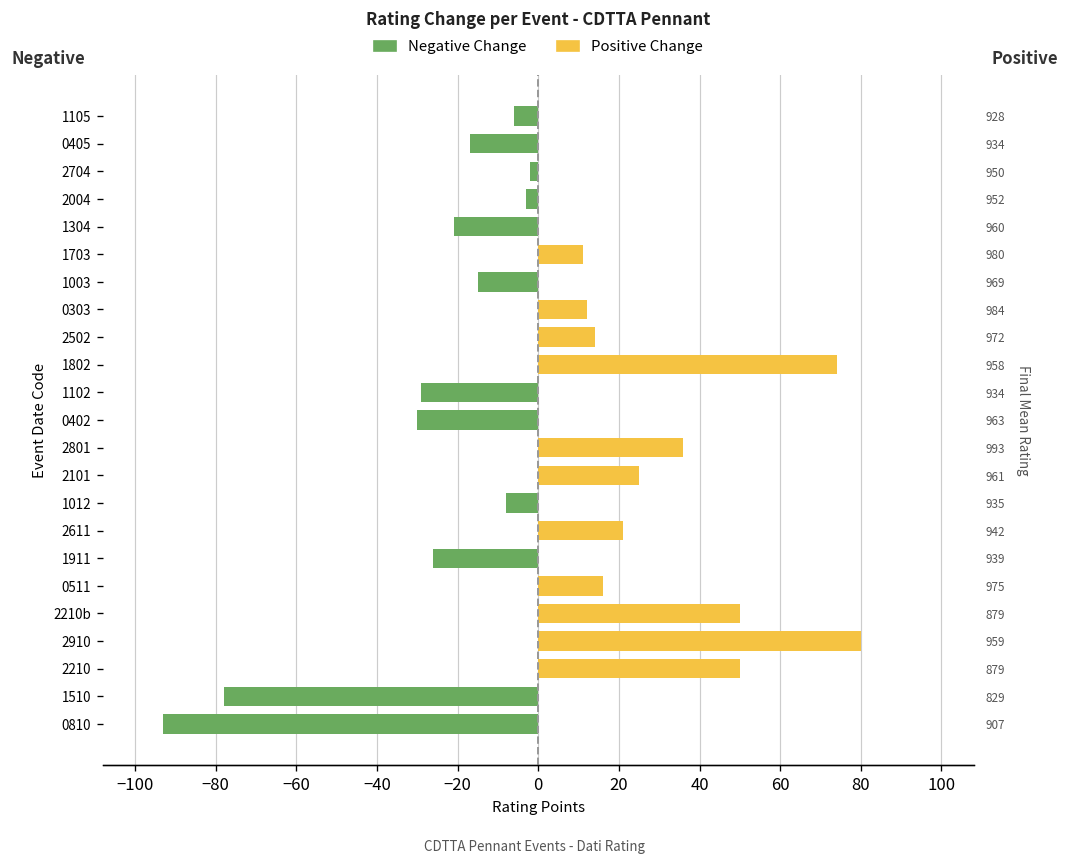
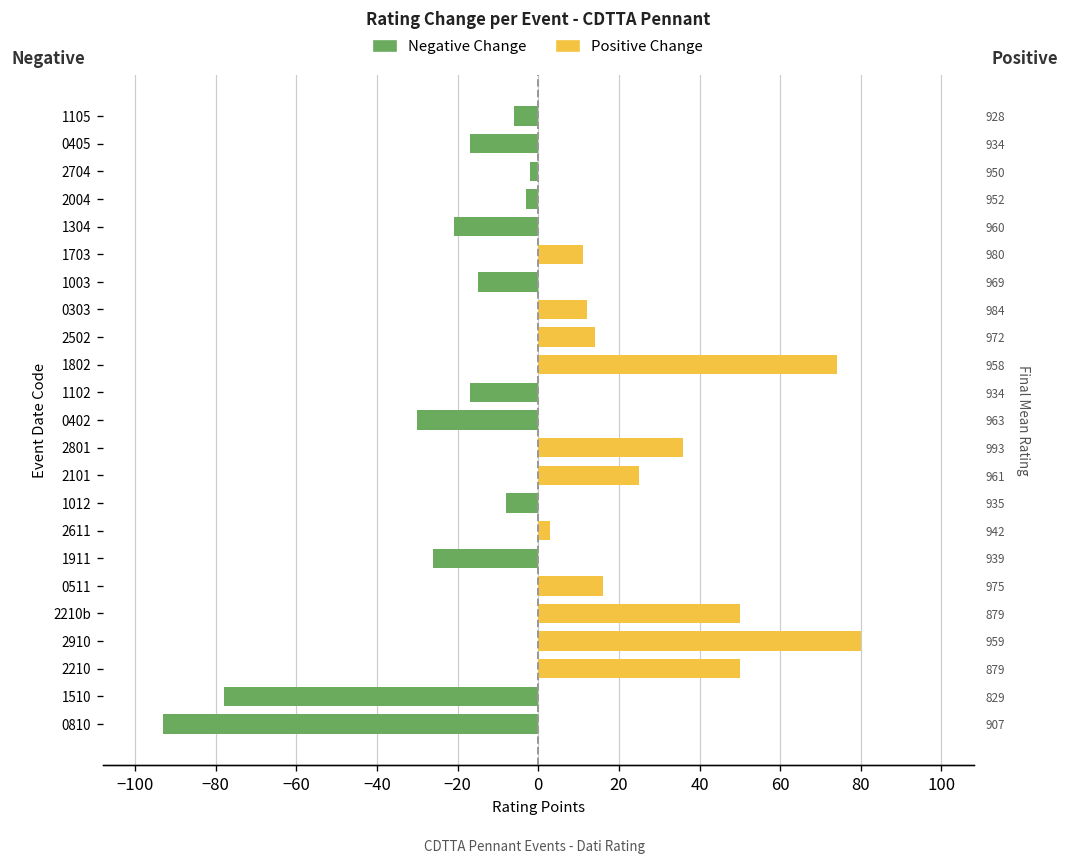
Negative Change, 1102: -29 -> -17
Positive Change, 2611: 21 -> 3
